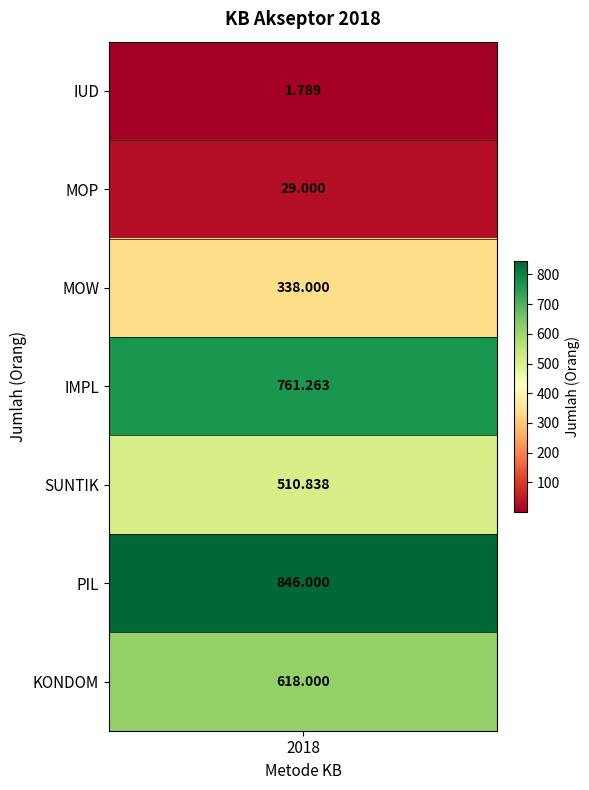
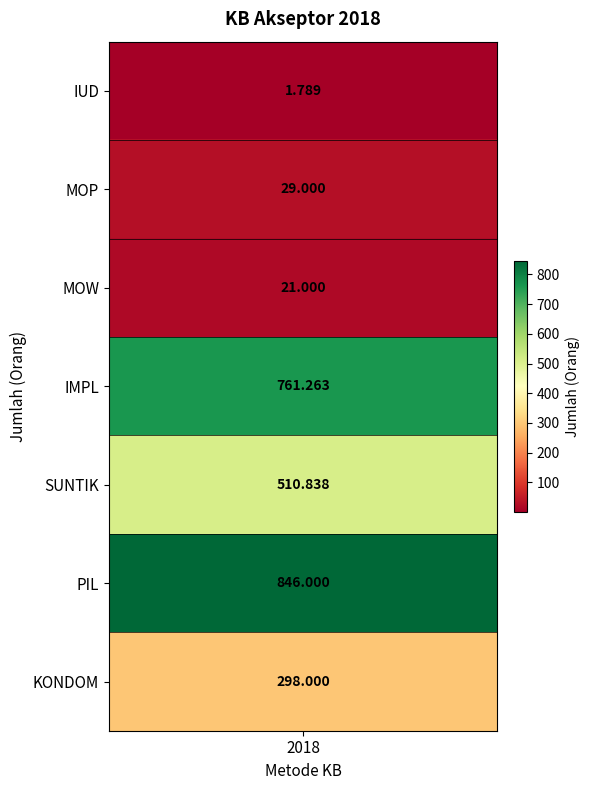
MOW, 2018: 338.000 -> 21.000
KONDOM, 2018: 618.000 -> 298.000
